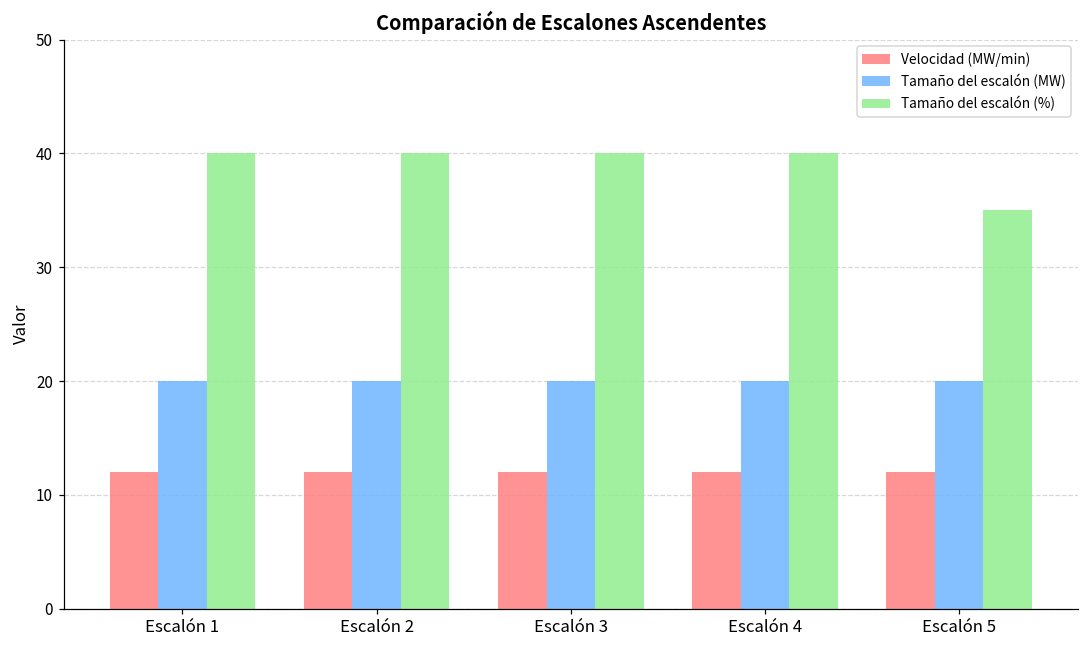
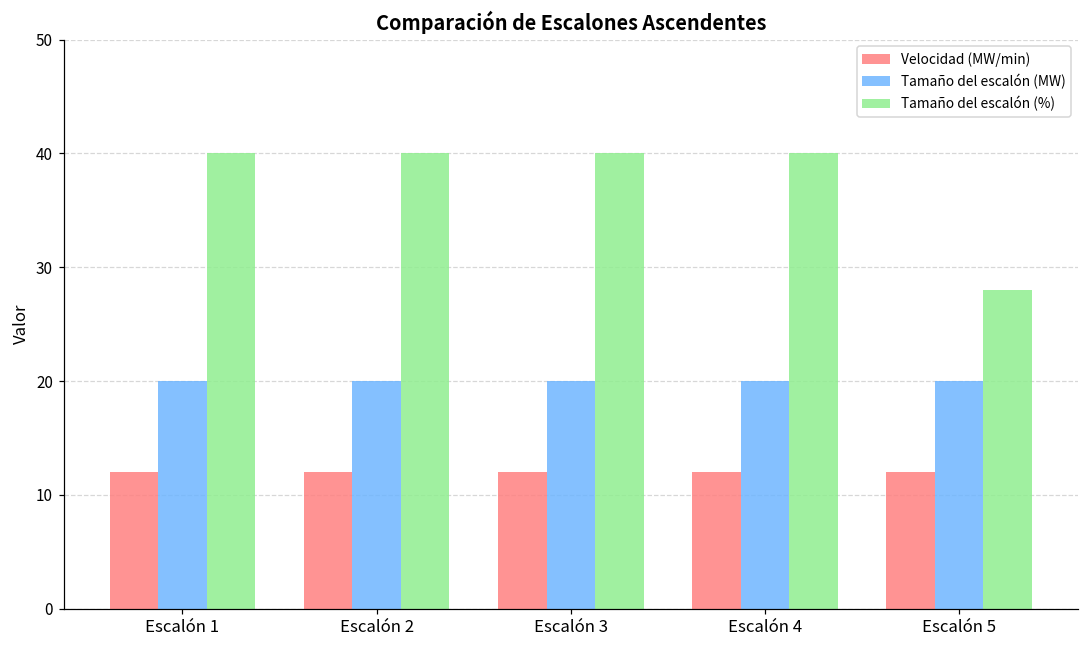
Tamaño del escalón (%), Escalón 5: 35 -> 28
